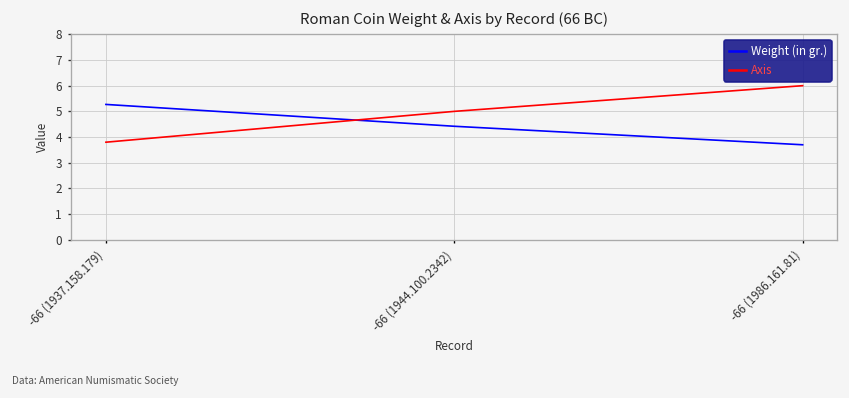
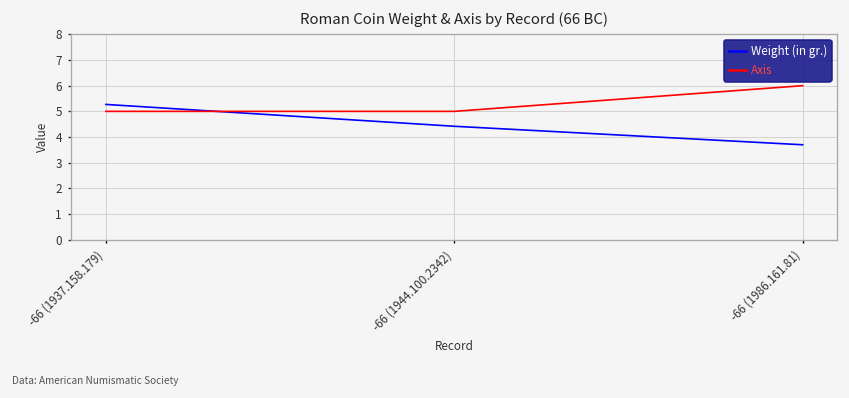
Axis, -66 (1937.158.179): 3.8 -> 5.0
